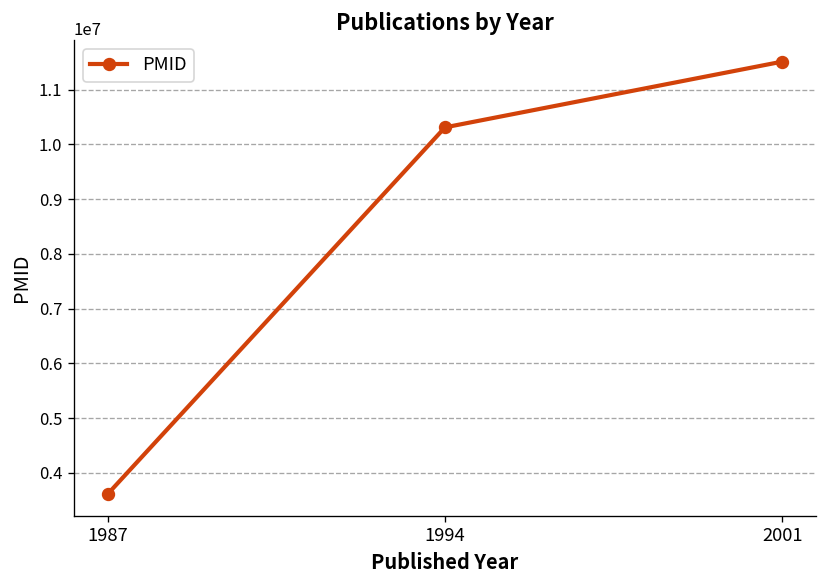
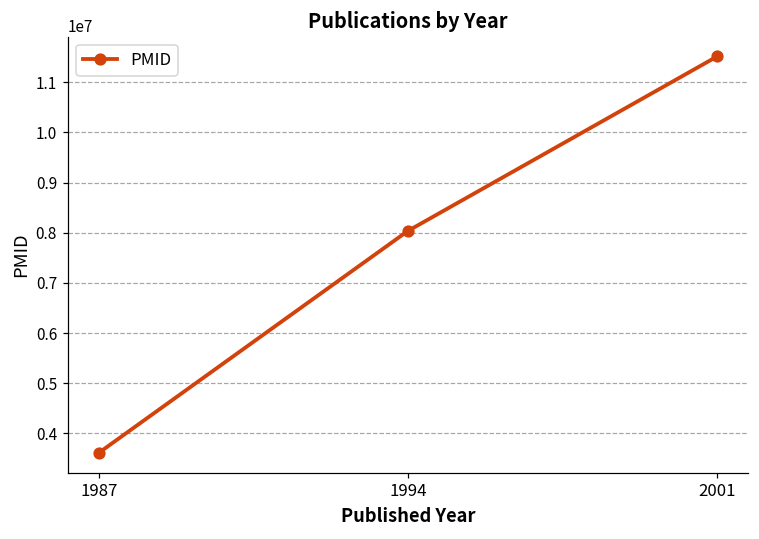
1994: 10300000 -> 8000000
